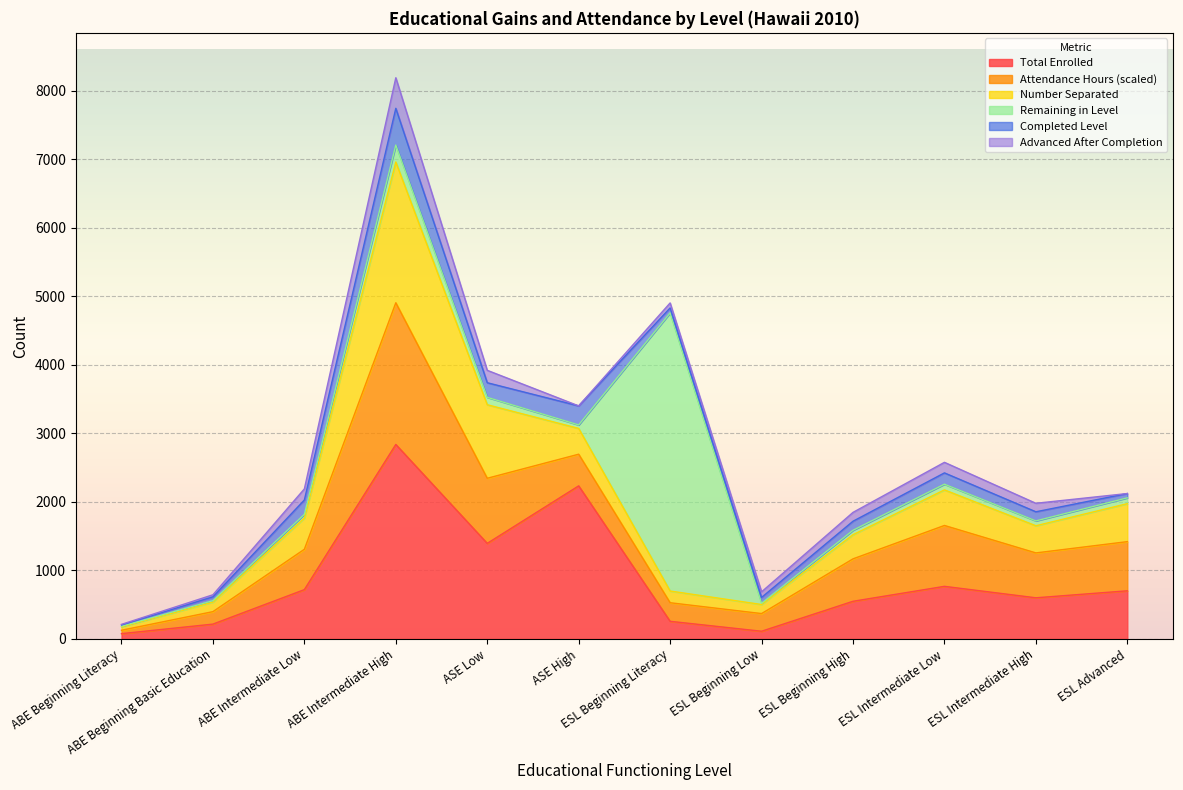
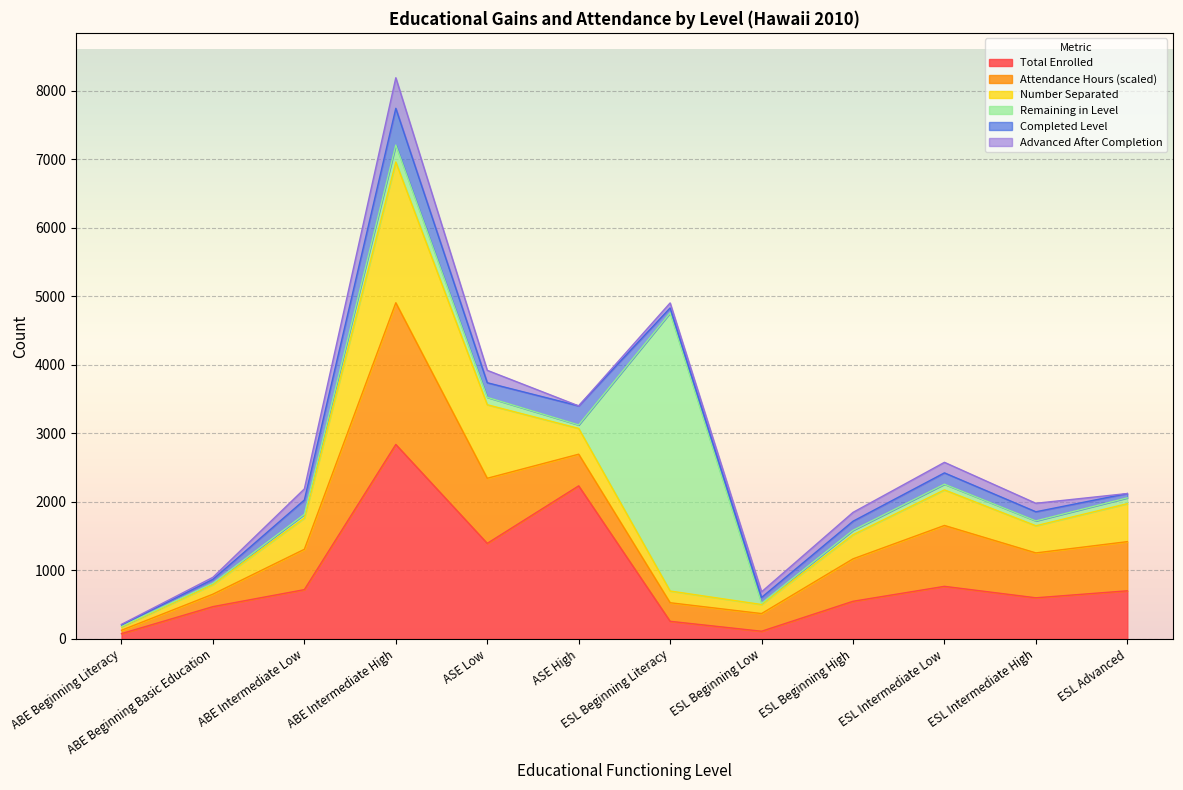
Total Enrolled, ABE Beginning Basic Education: 200 -> 500
